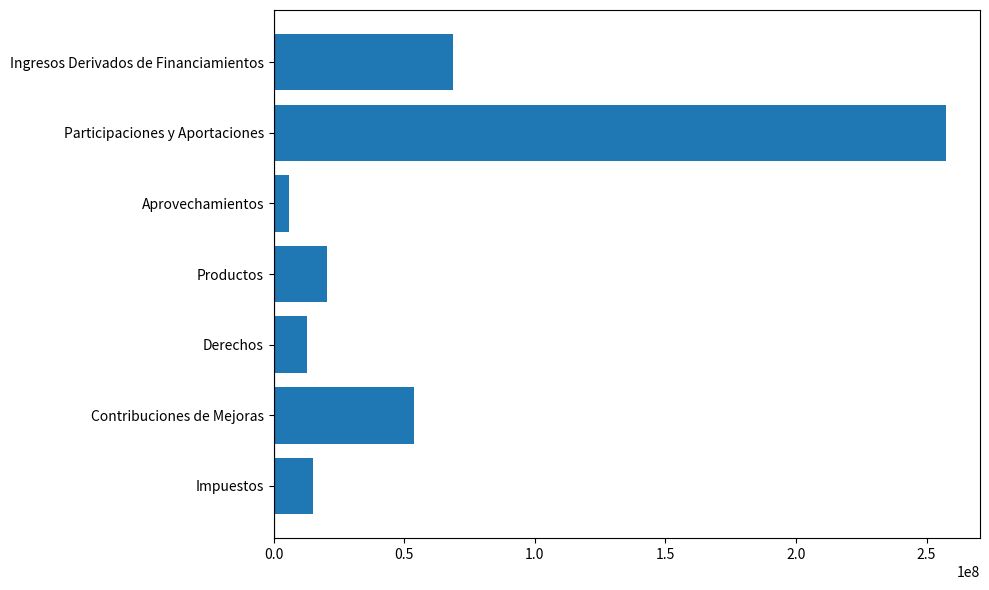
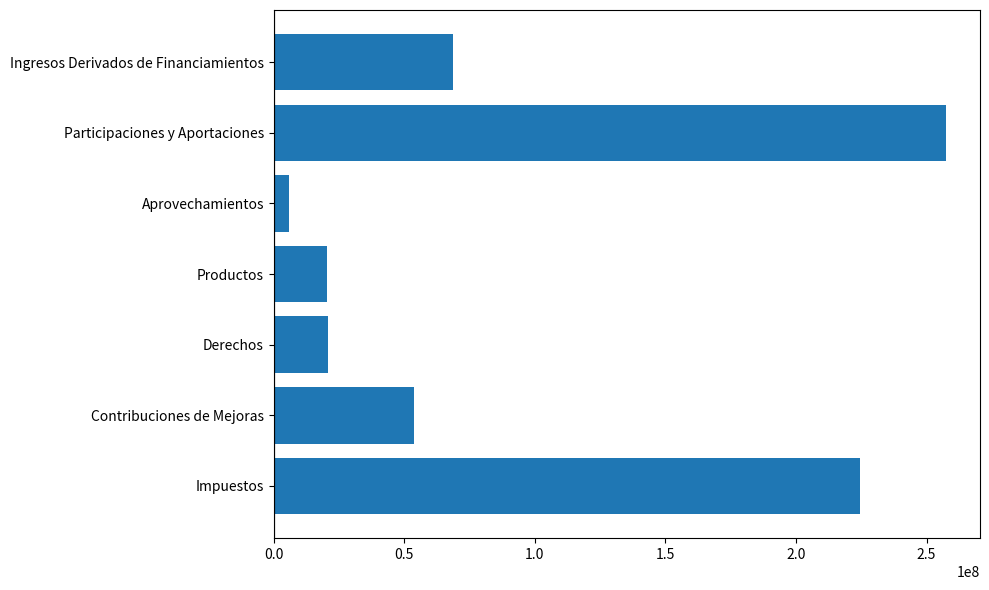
Derechos: 13000000 -> 21000000
Impuestos: 15000000 -> 224000000
